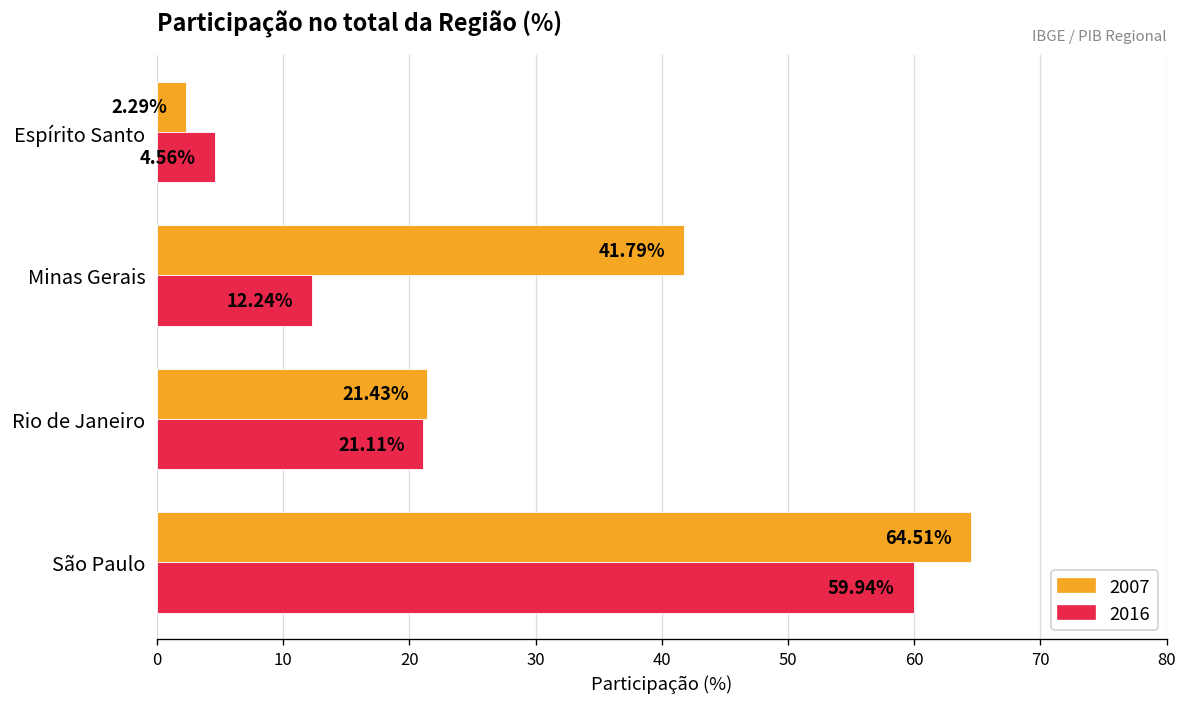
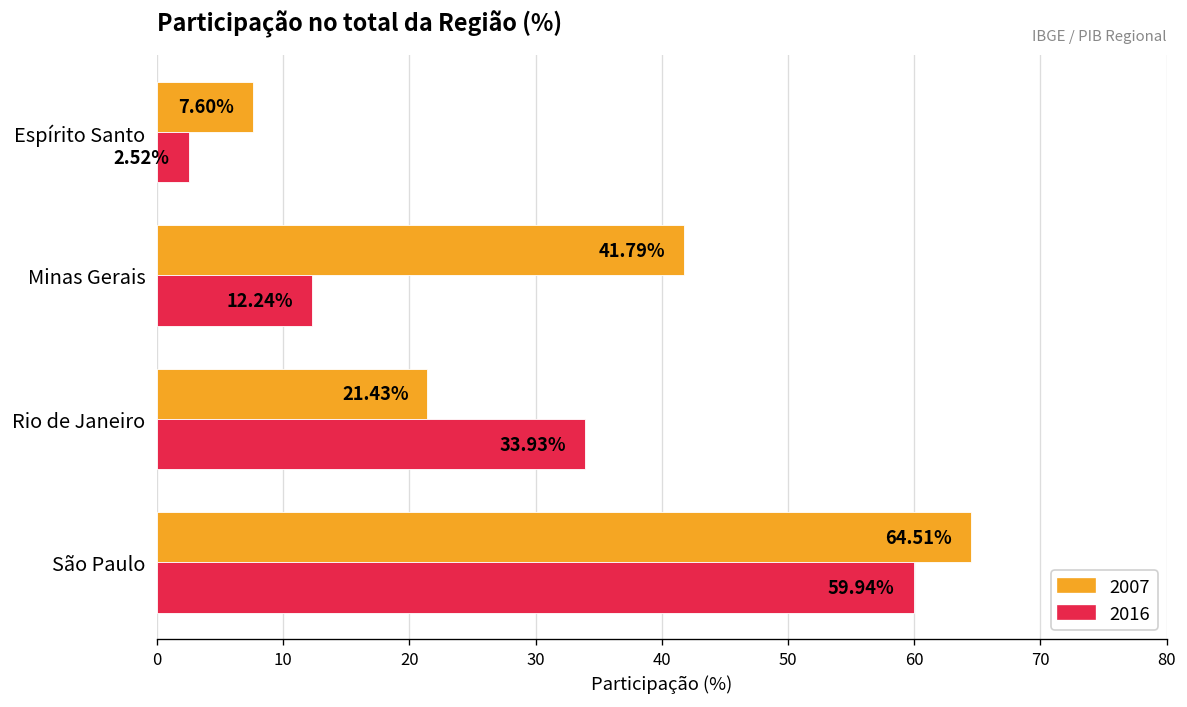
2007, Espírito Santo: 2.29% -> 7.60%
2016, Espírito Santo: 4.56% -> 2.52%
2016, Rio de Janeiro: 21.11% -> 33.93%
